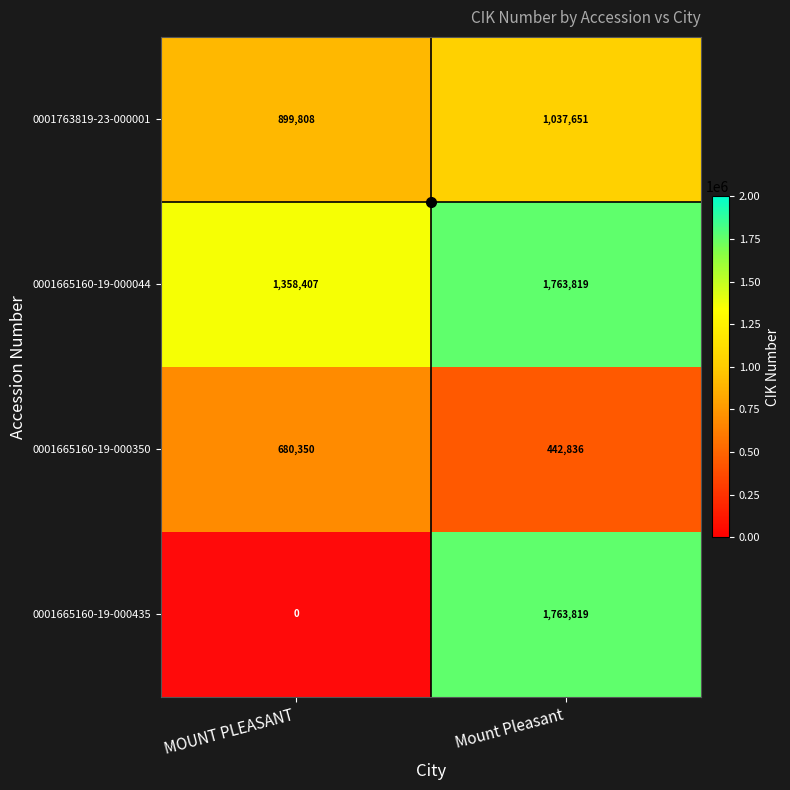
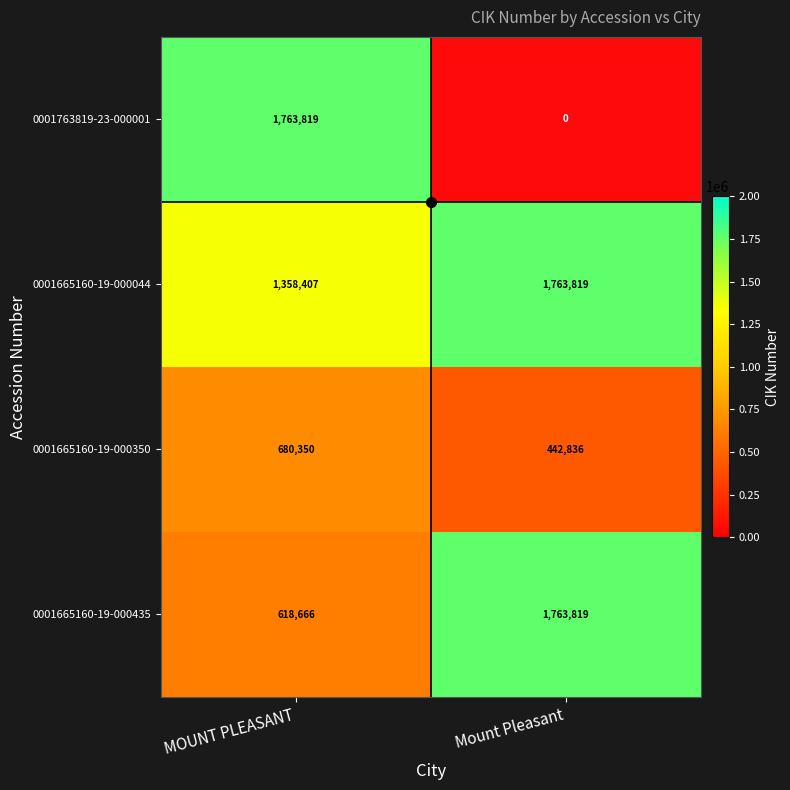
0001763819-23-000001, MOUNT PLEASANT: 899,808 -> 1,763,819
0001763819-23-000001, Mount Pleasant: 1,037,651 -> 0
0001665160-19-000435, MOUNT PLEASANT: 0 -> 618,666
